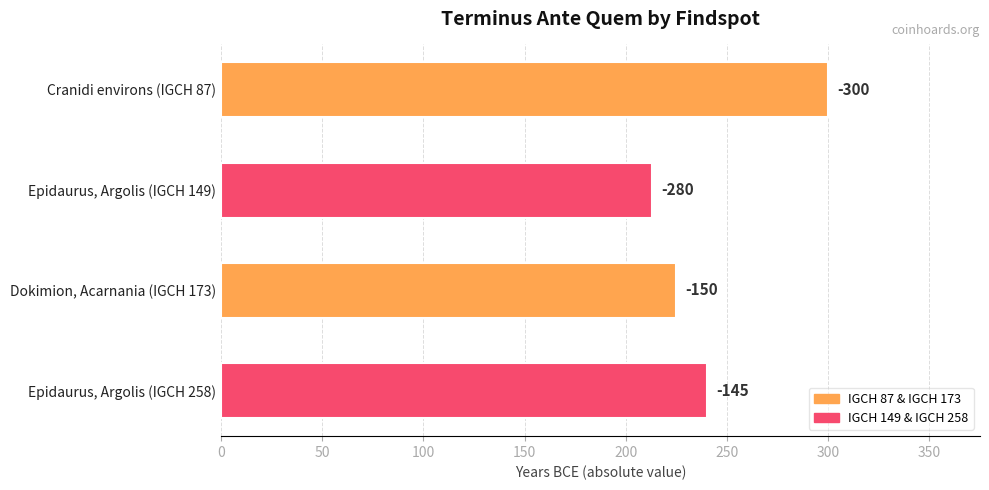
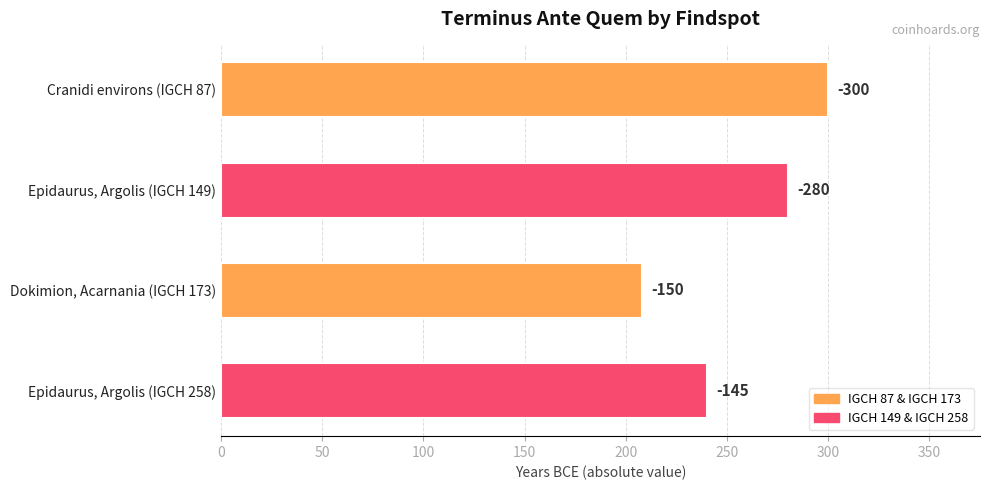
Epidaurus, Argolis (IGCH 149): 213 -> 280
Dokimion, Acarnania (IGCH 173): 225 -> 208
